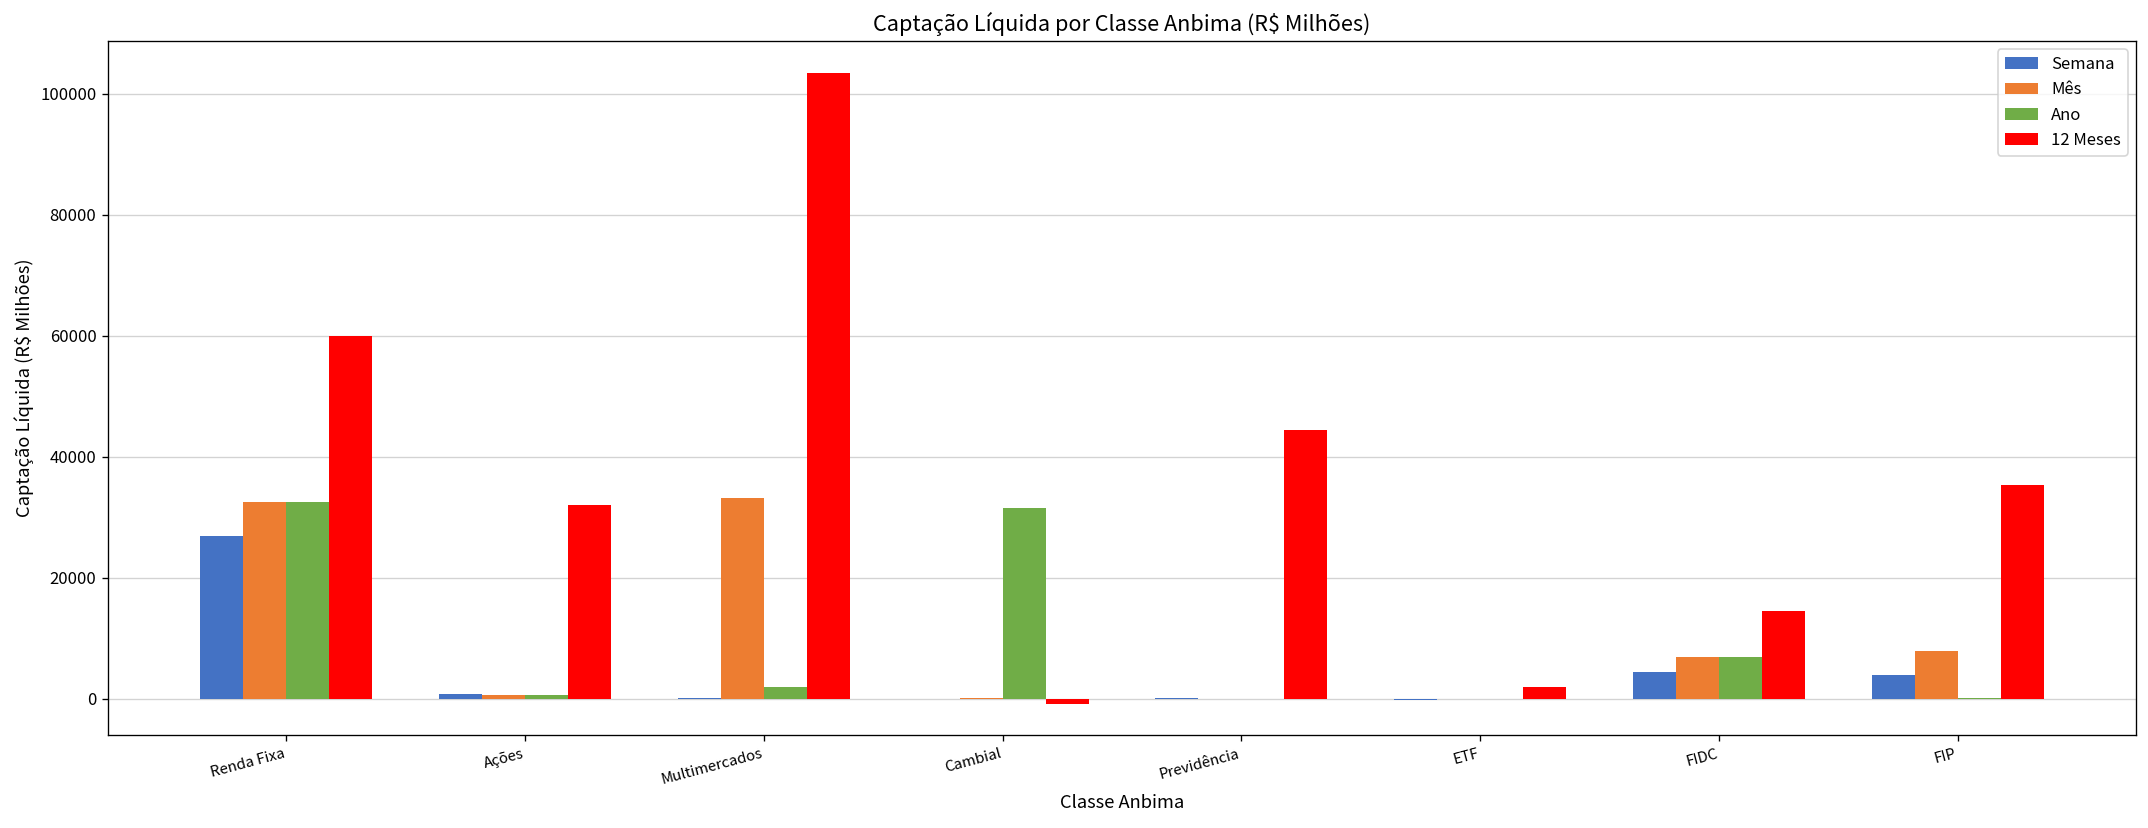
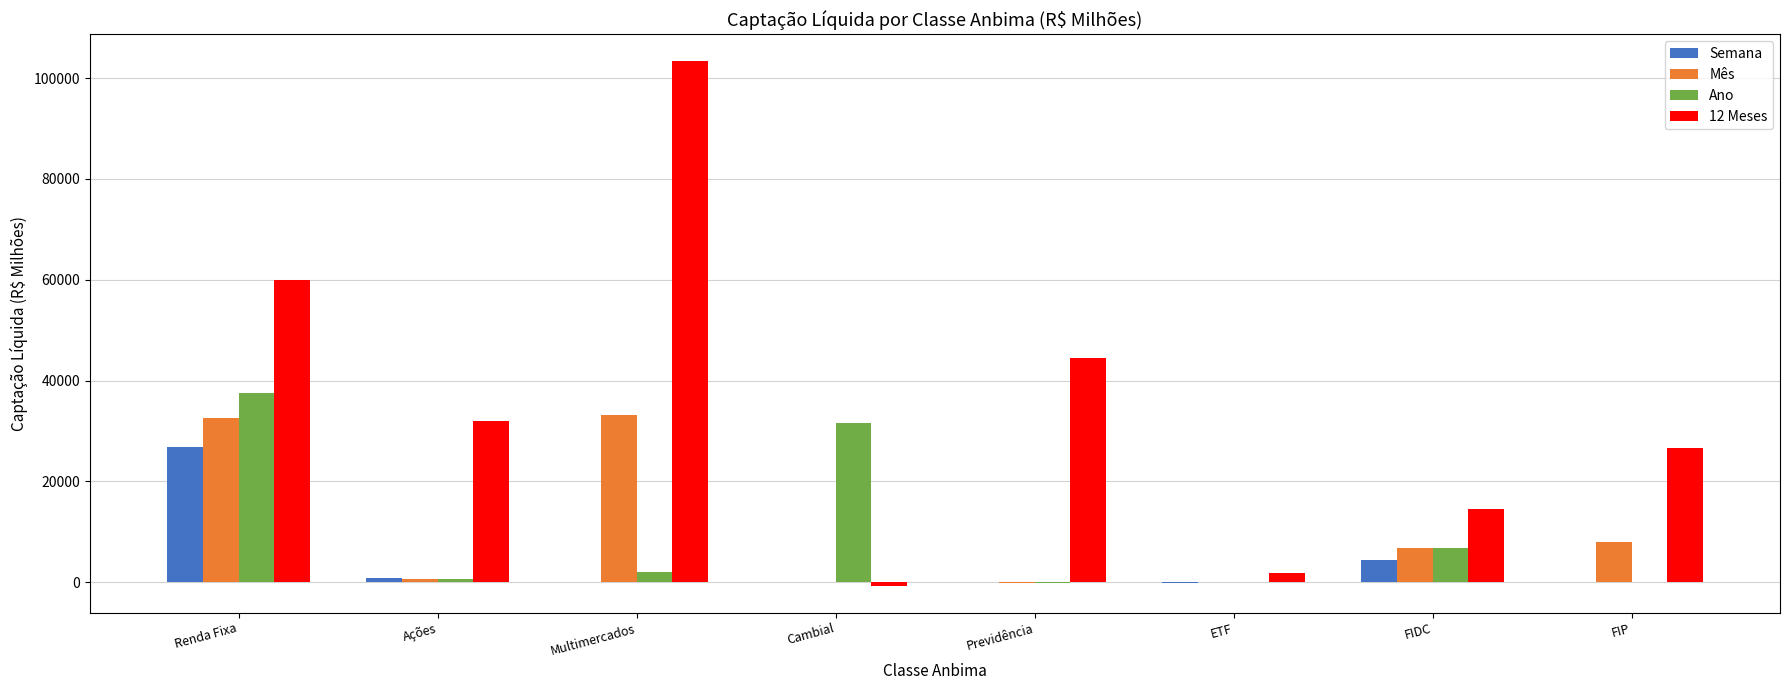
Ano, Renda Fixa: 33000 -> 38000
Semana, FIP: 4000 -> 0
12 Meses, FIP: 35000 -> 27000
